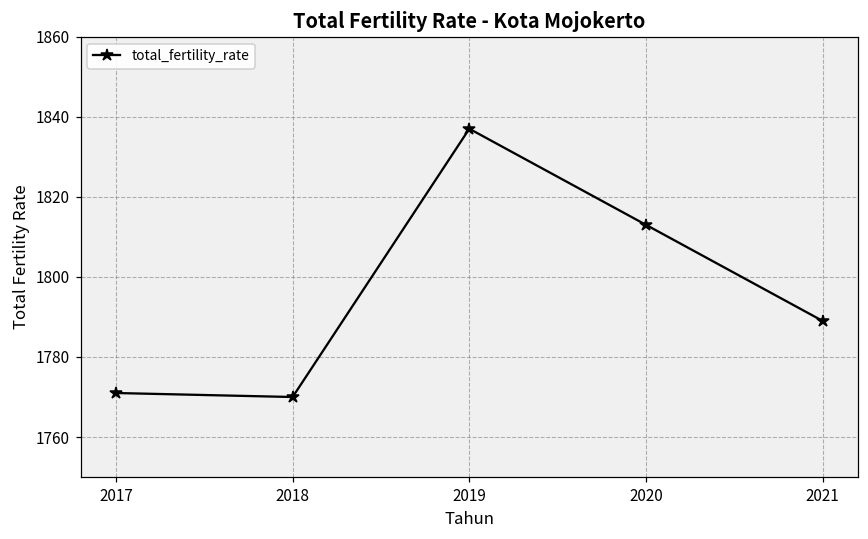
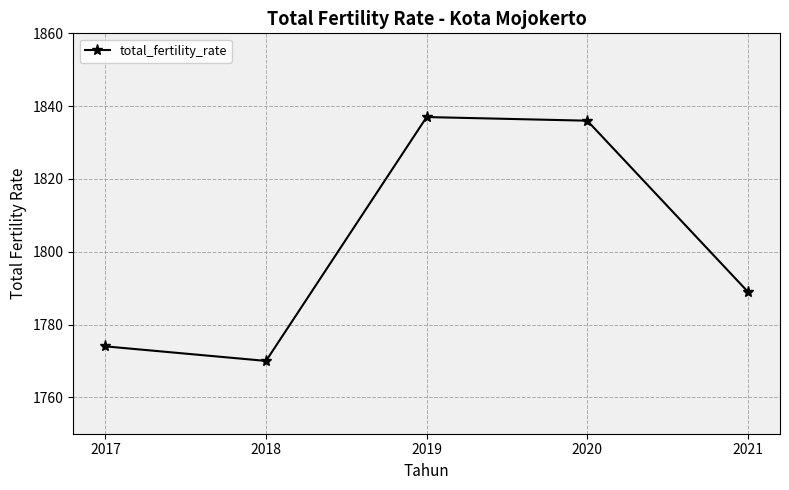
2017: 1771 -> 1774
2020: 1813 -> 1836
